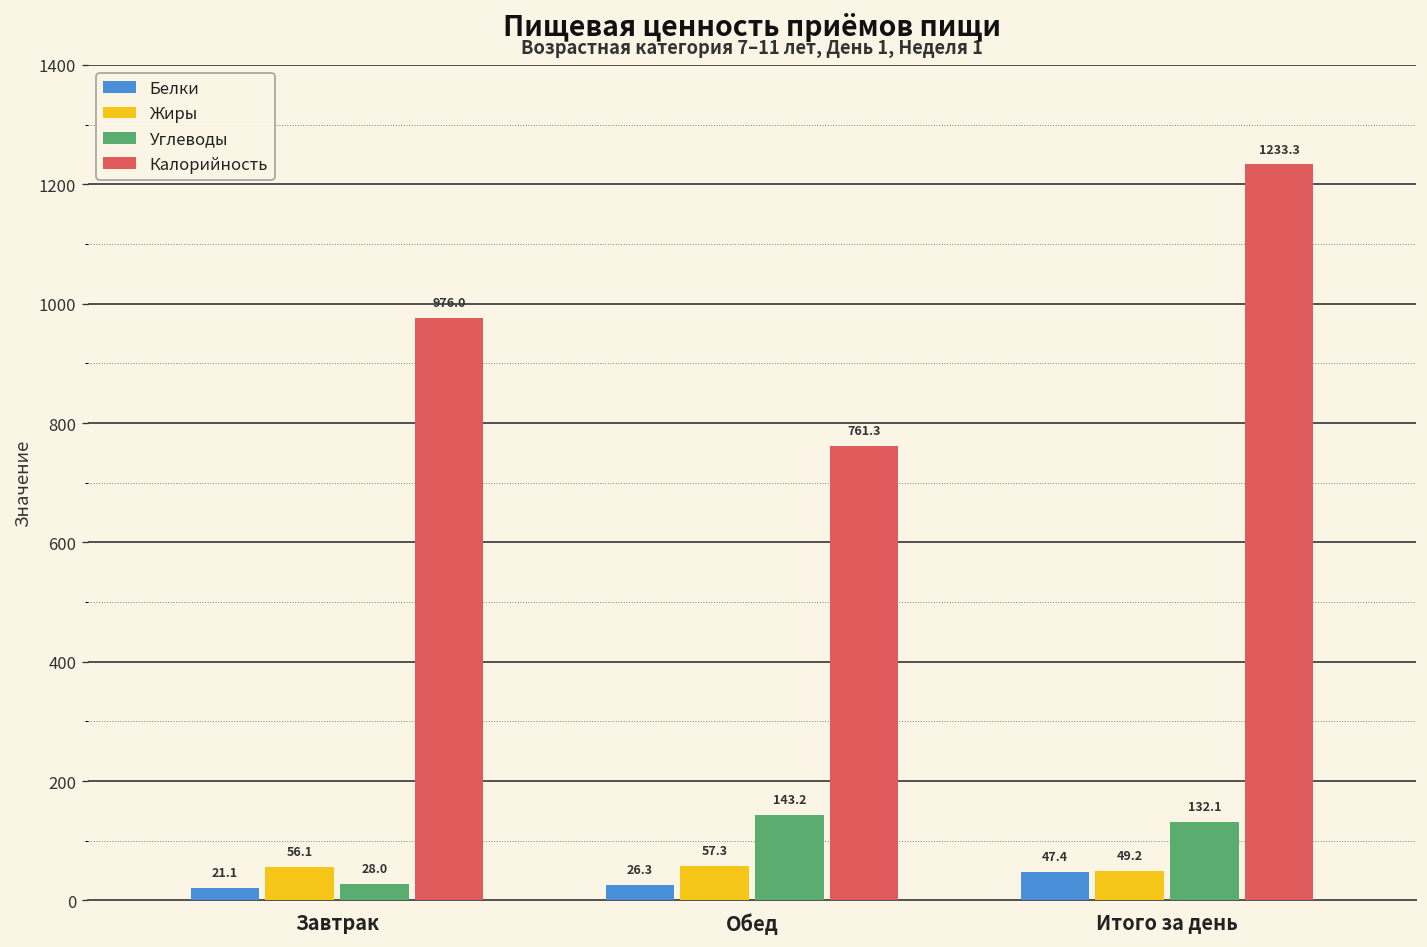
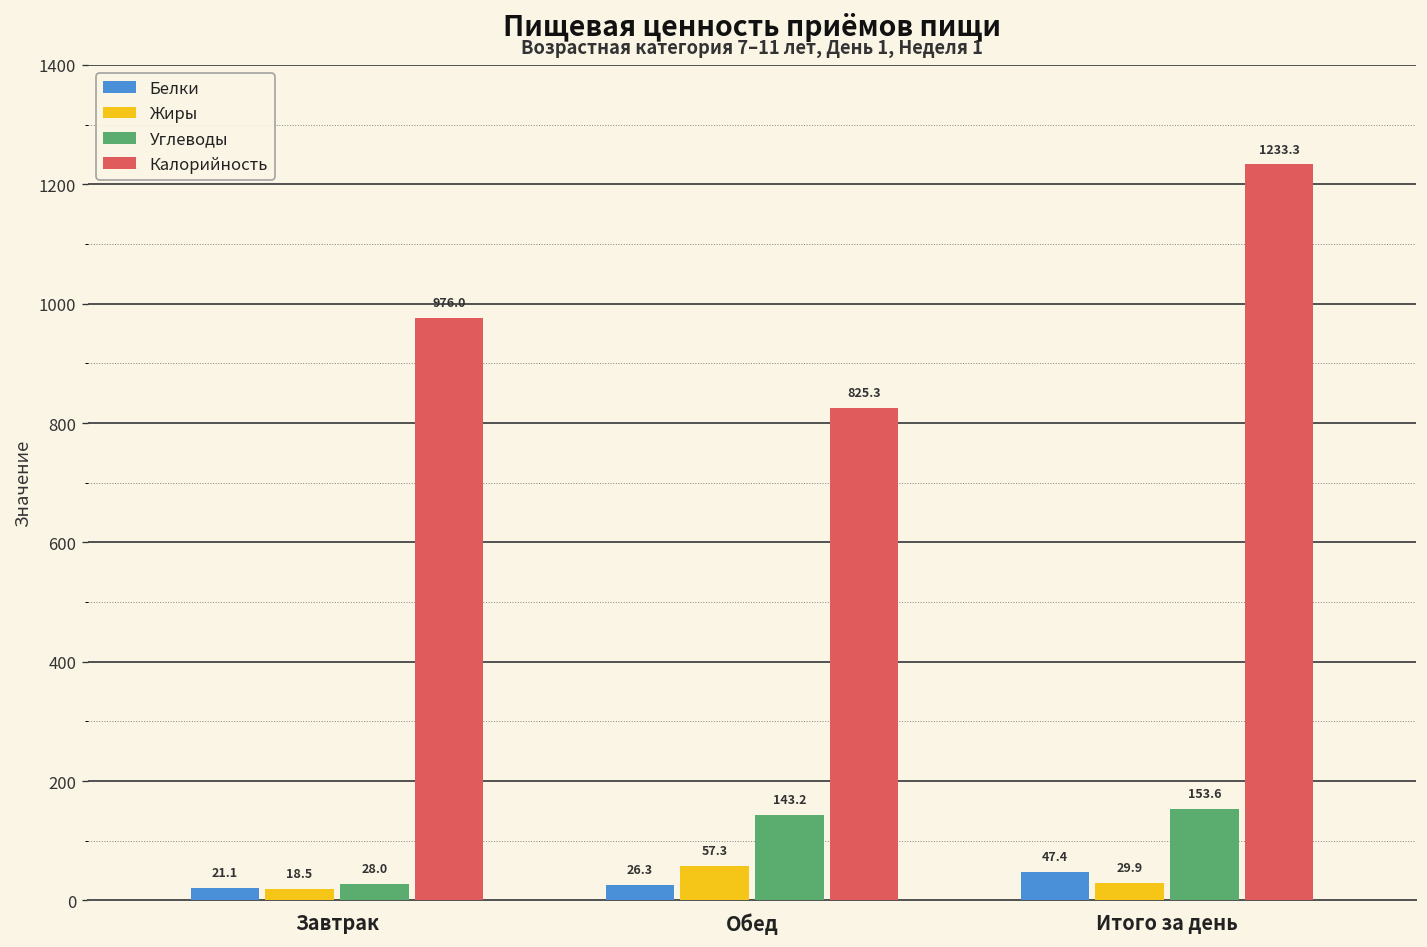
Жиры, Завтрак: 56.1 -> 18.5
Калорийность, Обед: 761.3 -> 825.3
Жиры, Итого за день: 49.2 -> 29.9
Углеводы, Итого за день: 132.1 -> 153.6
